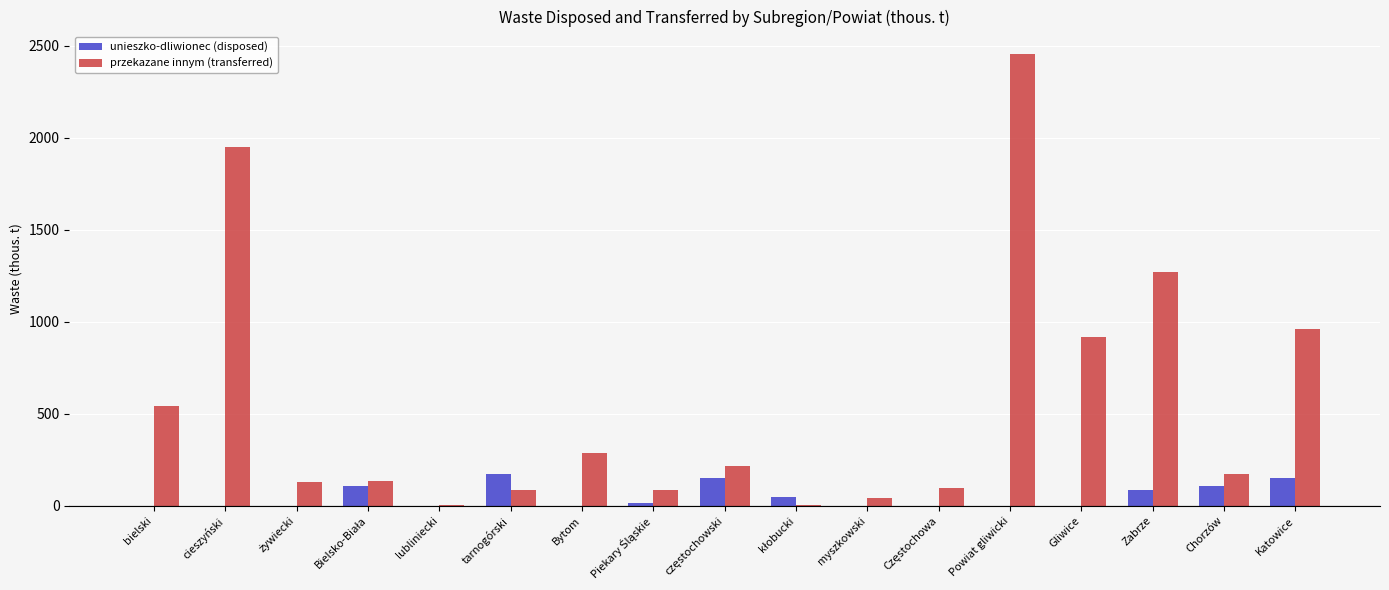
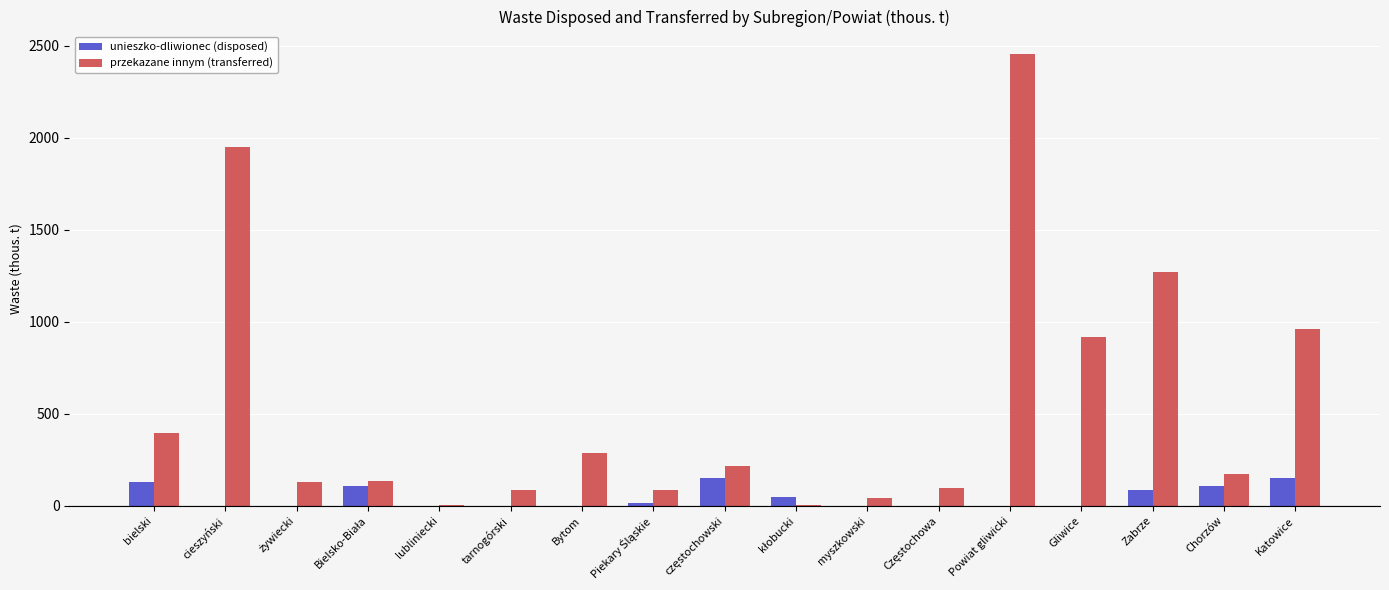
unieszko-dliwionec (disposed), bielski: 0 -> 130
przekazane innym (transferred), bielski: 540 -> 400
unieszko-dliwionec (disposed), tarnogórski: 170 -> 0
